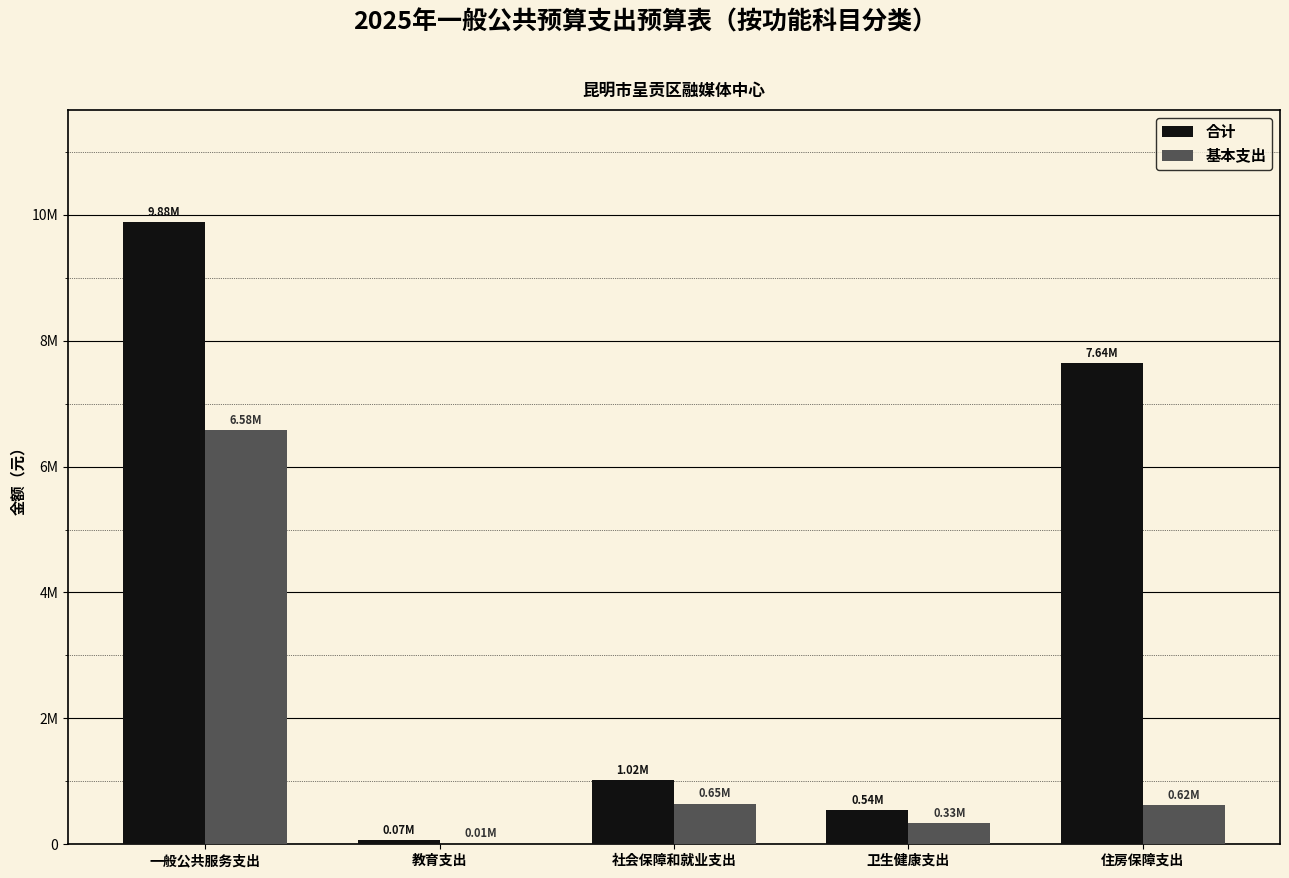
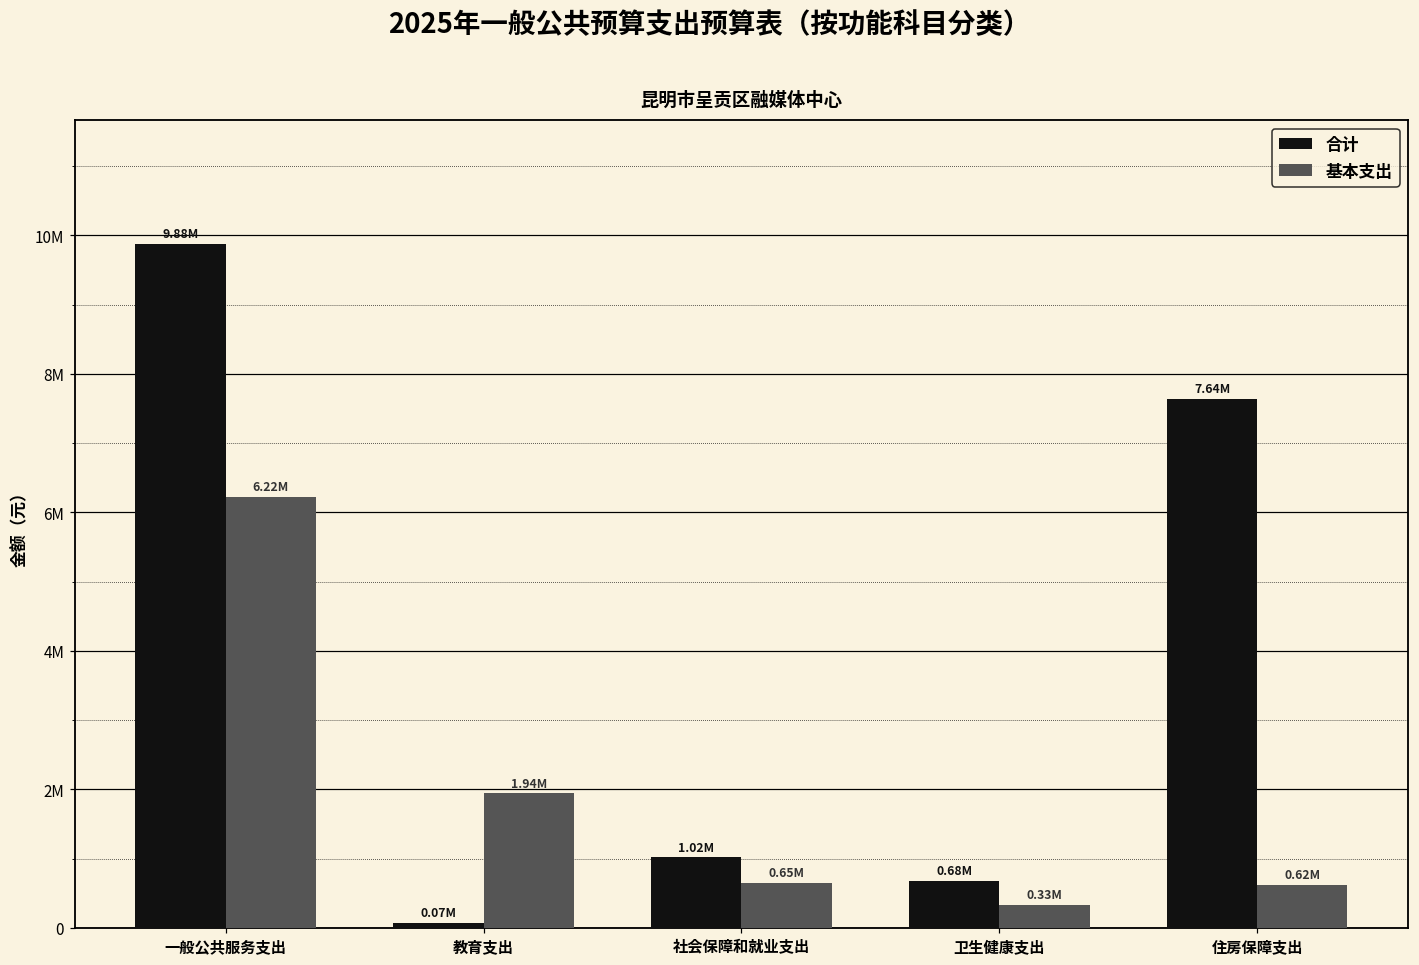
基本支出, 一般公共服务支出: 6.58M -> 6.22M
基本支出, 教育支出: 0.01M -> 1.94M
合计, 卫生健康支出: 0.54M -> 0.68M
